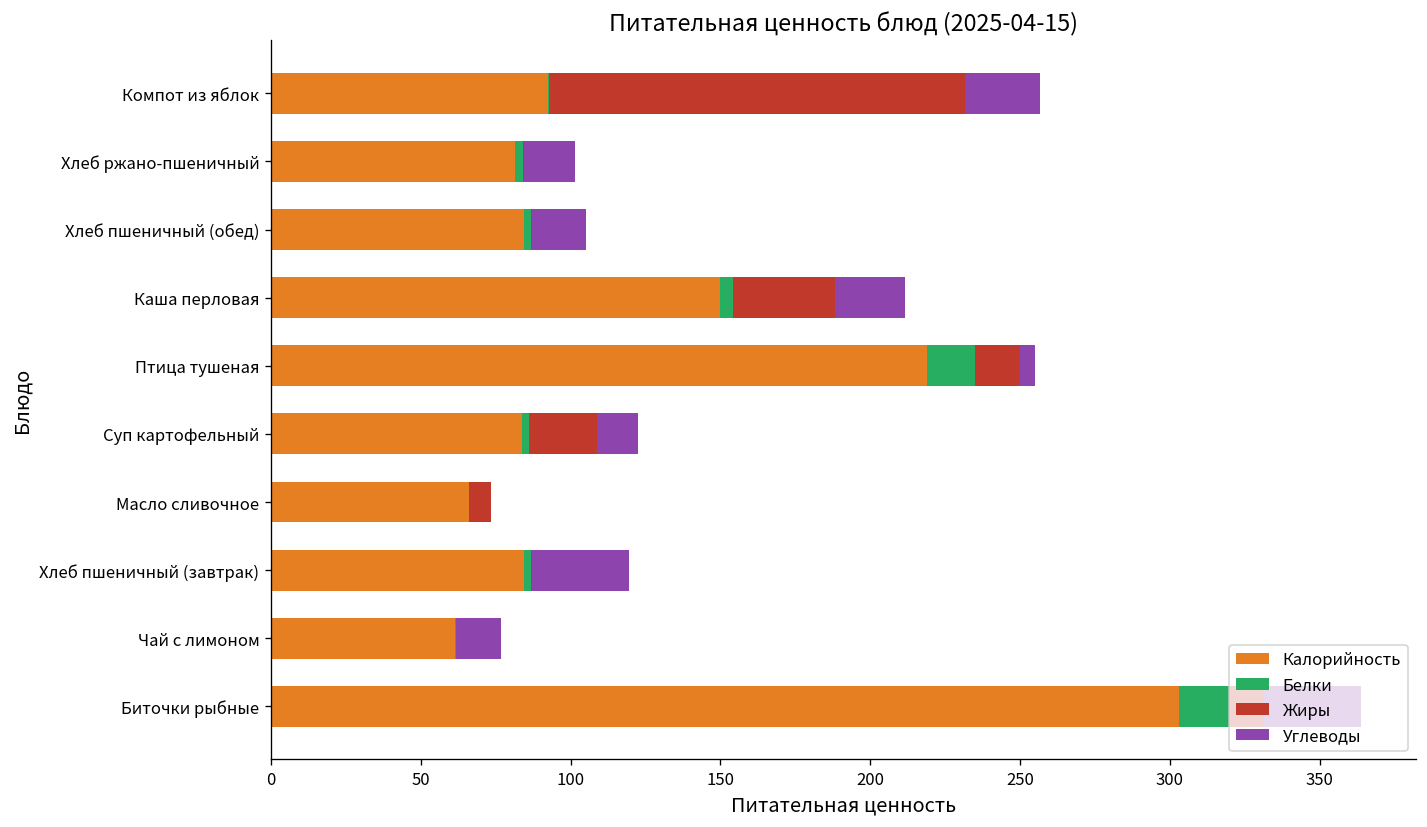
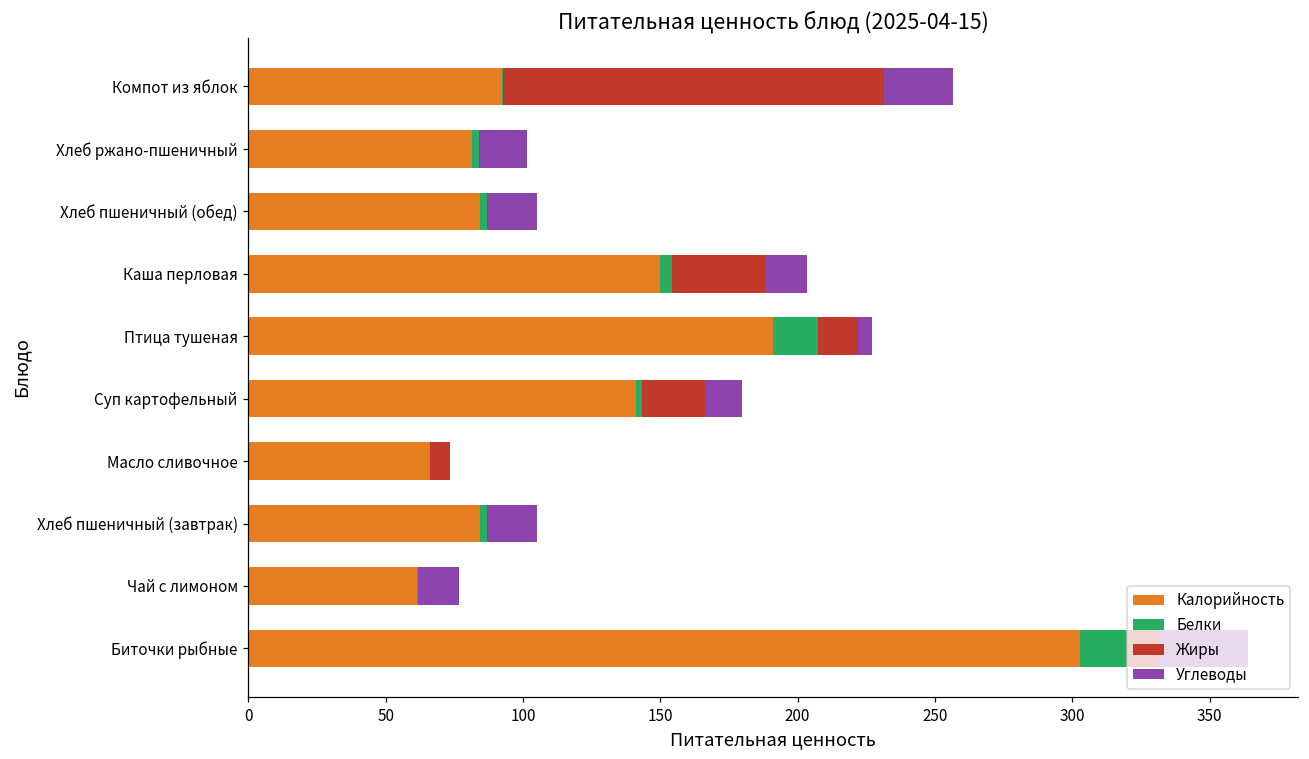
Углеводы, Каша перловая: 23 -> 15
Калорийность, Птица тушеная: 219 -> 191
Калорийность, Суп картофельный: 84 -> 141
Углеводы, Хлеб пшеничный (завтрак): 32 -> 18
